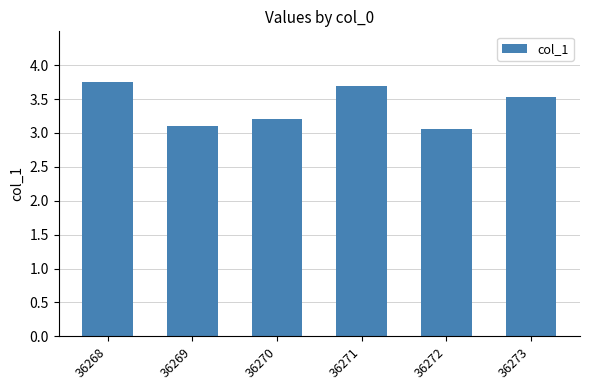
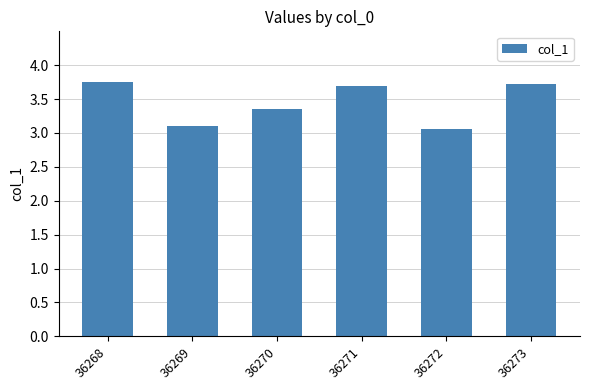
36270: 3.2 -> 3.4
36273: 3.5 -> 3.7
